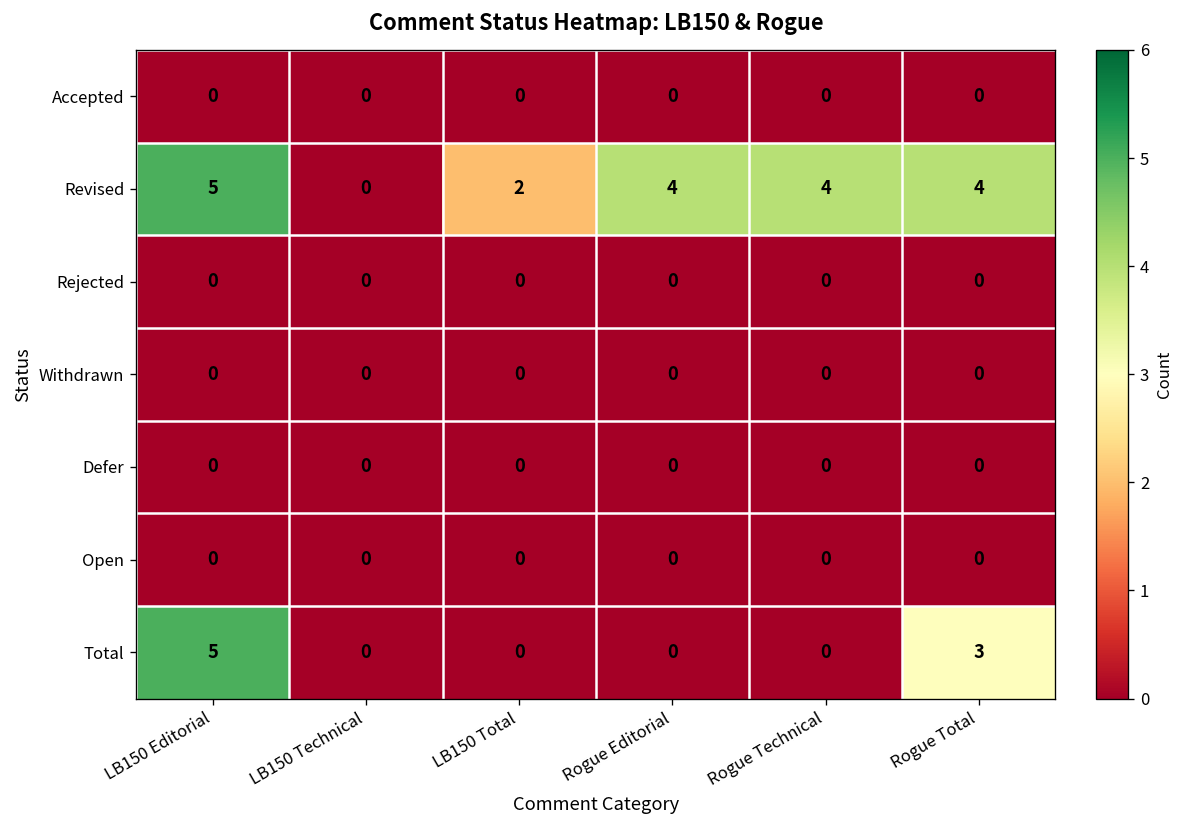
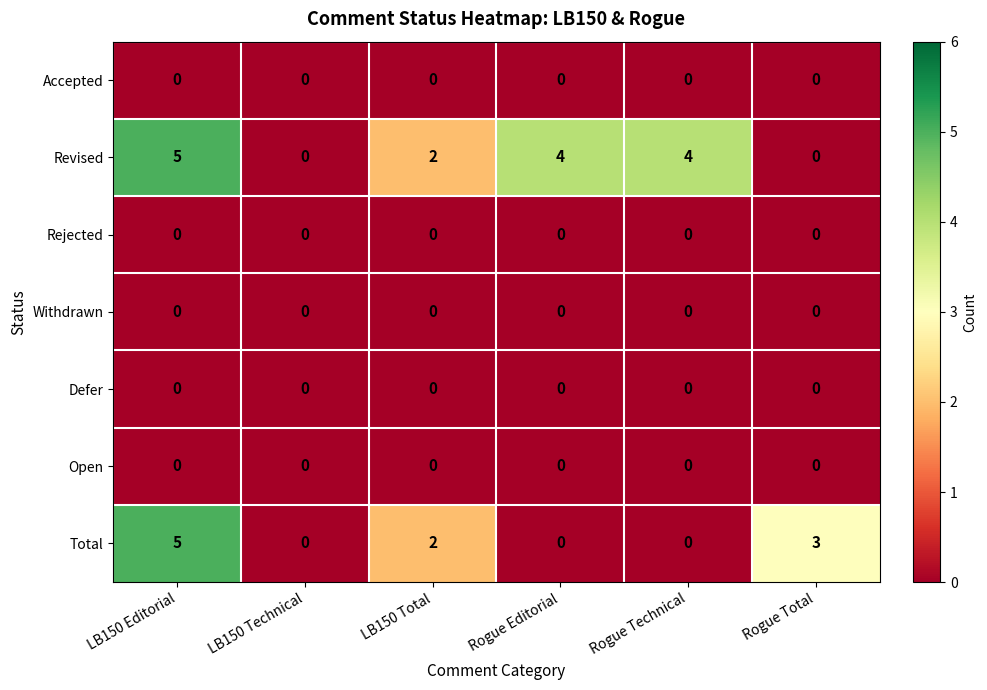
Revised, Rogue Total: 4 -> 0
Total, LB150 Total: 0 -> 2
